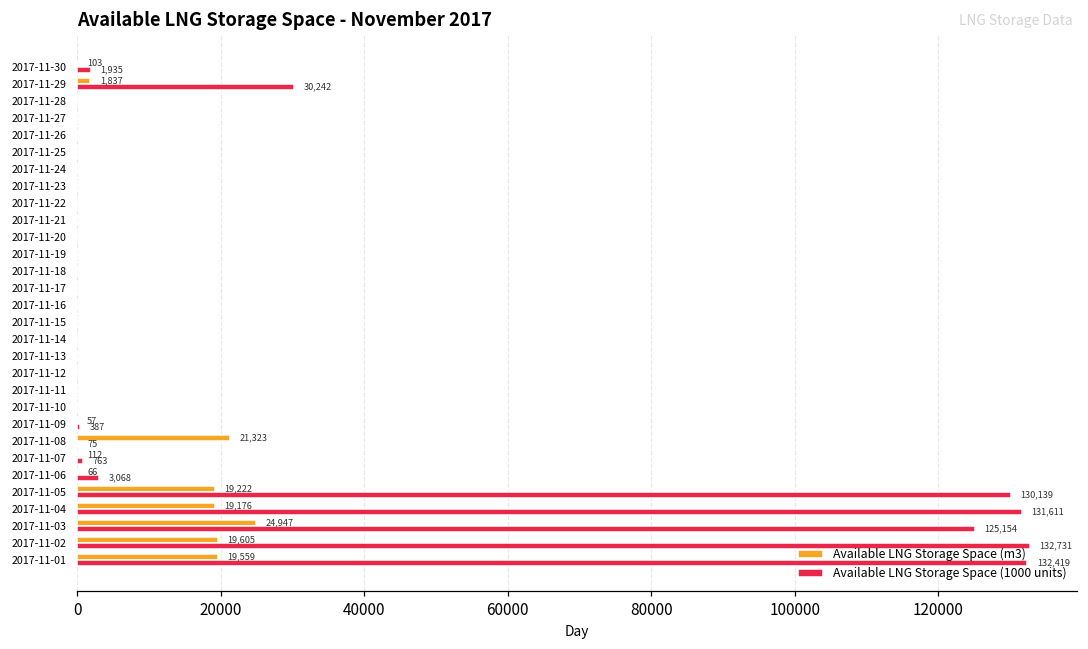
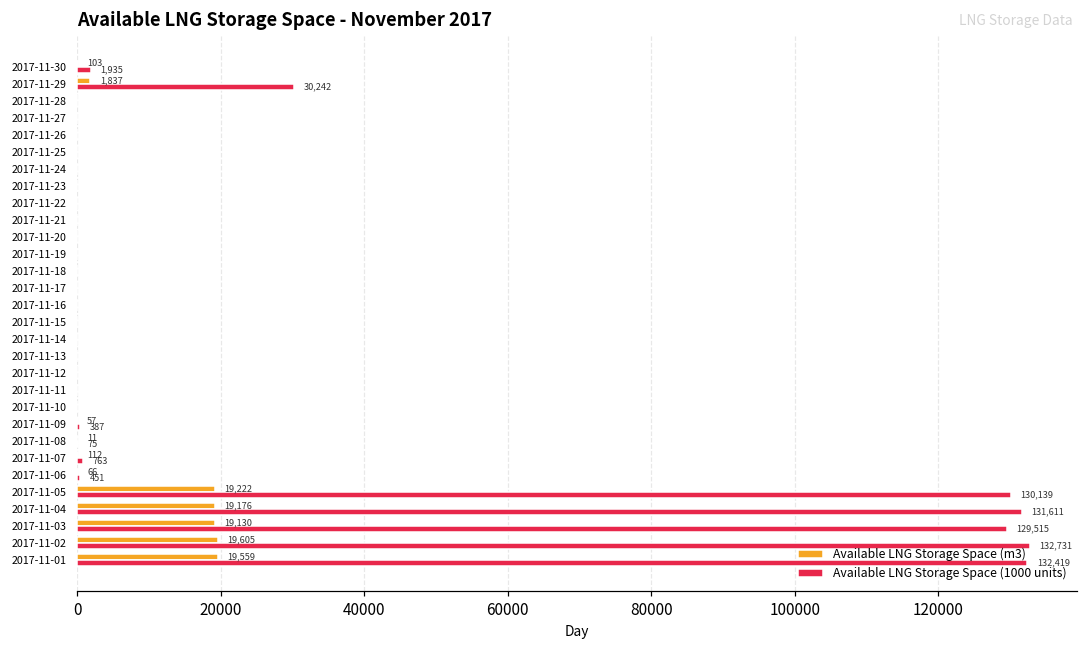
Available LNG Storage Space (m3), 2017-11-08: 21,323 -> 11
Available LNG Storage Space (1000 units), 2017-11-06: 3,068 -> 451
Available LNG Storage Space (m3), 2017-11-03: 24,947 -> 19,130
Available LNG Storage Space (1000 units), 2017-11-03: 125,154 -> 129,515
